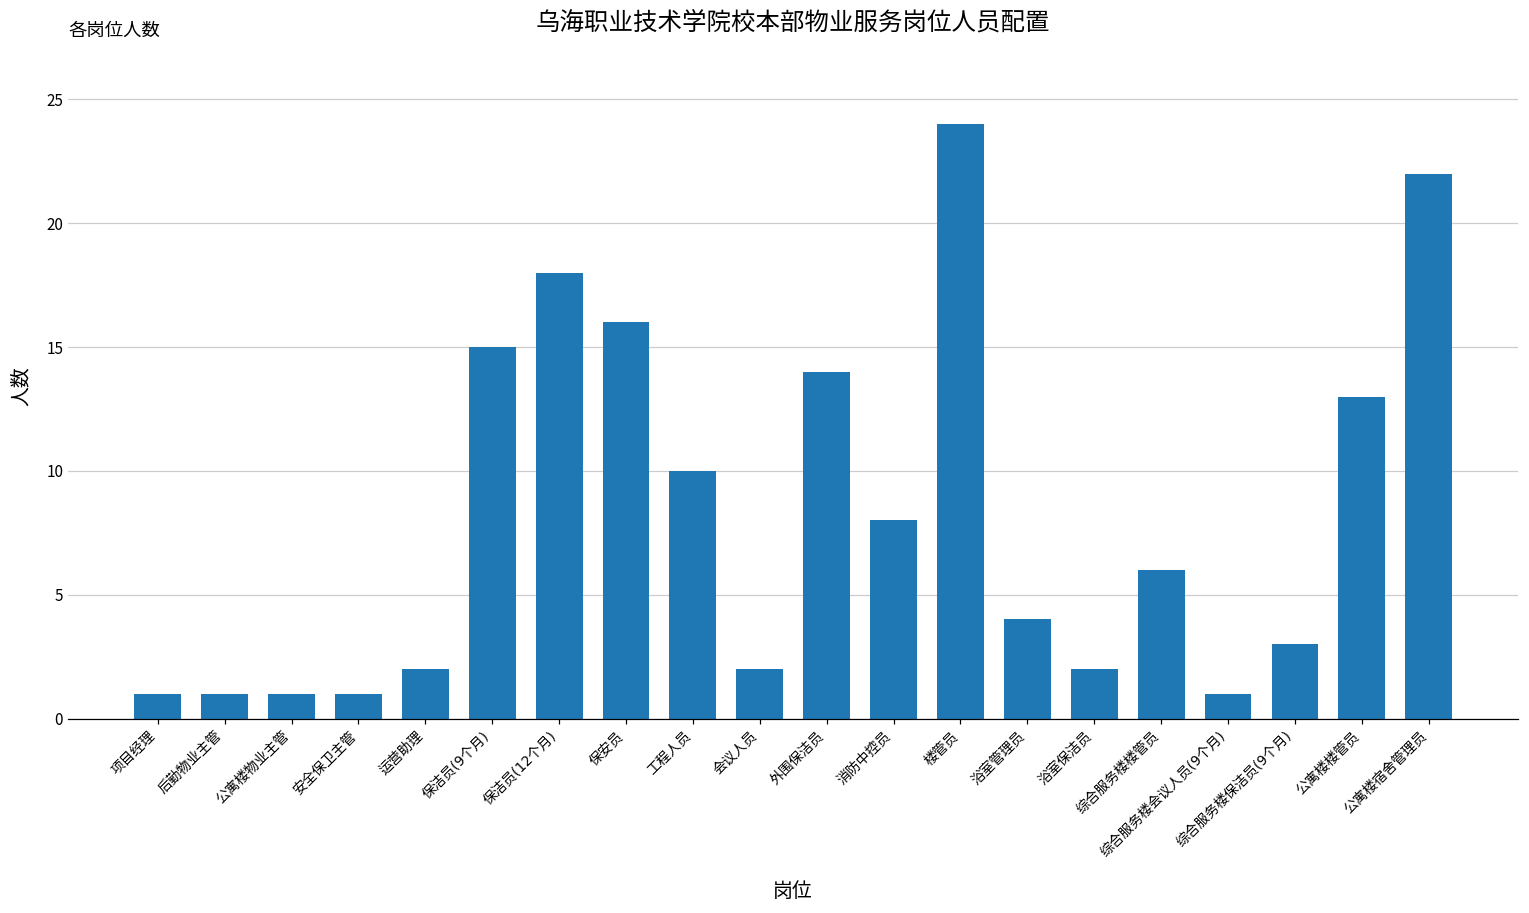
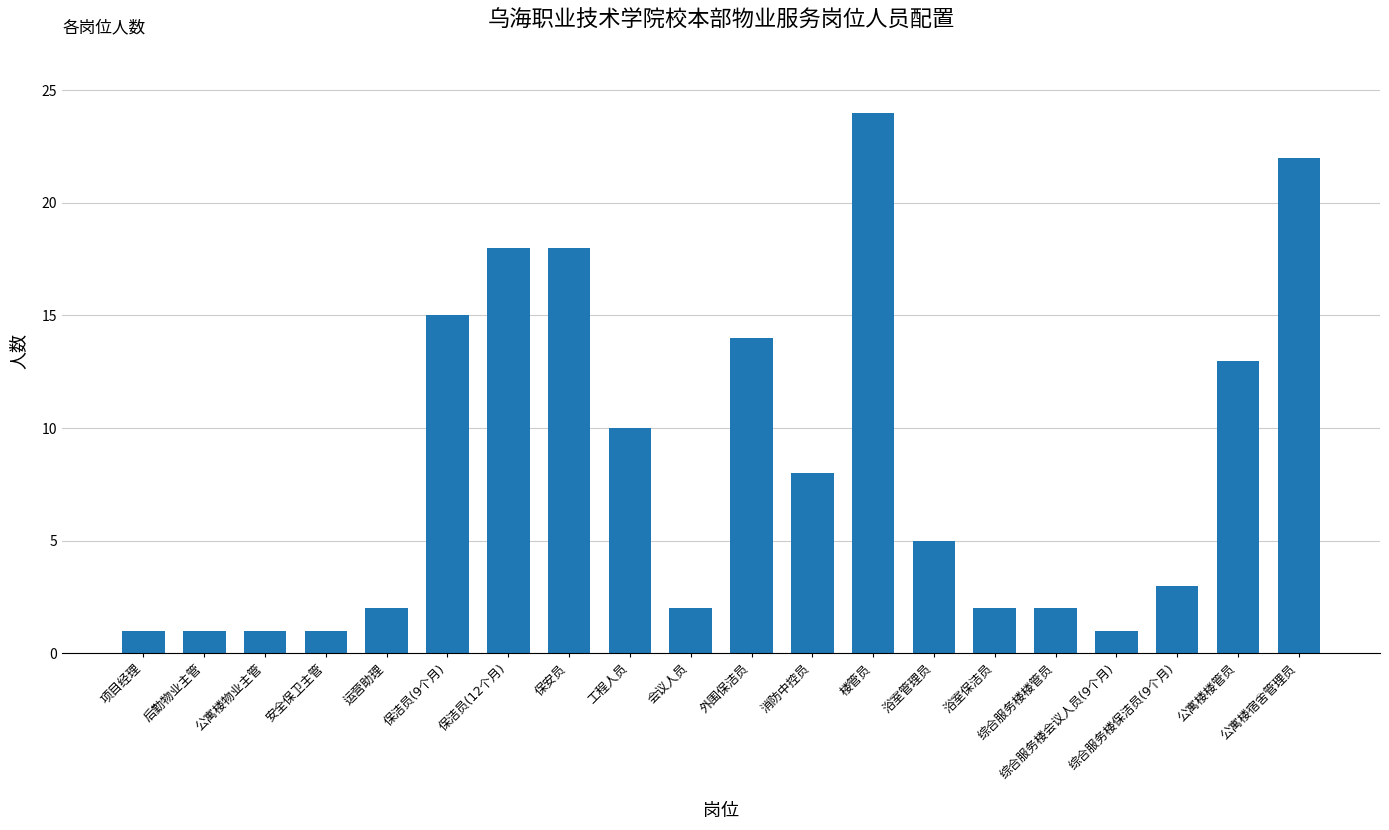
保安员: 16 -> 18
浴室管理员: 4 -> 5
综合服务楼楼管员: 6 -> 2
